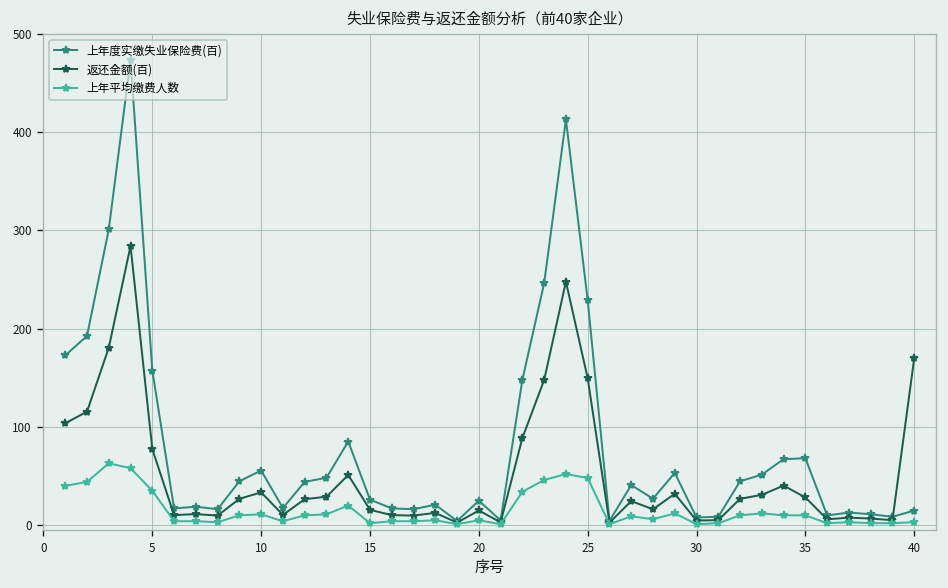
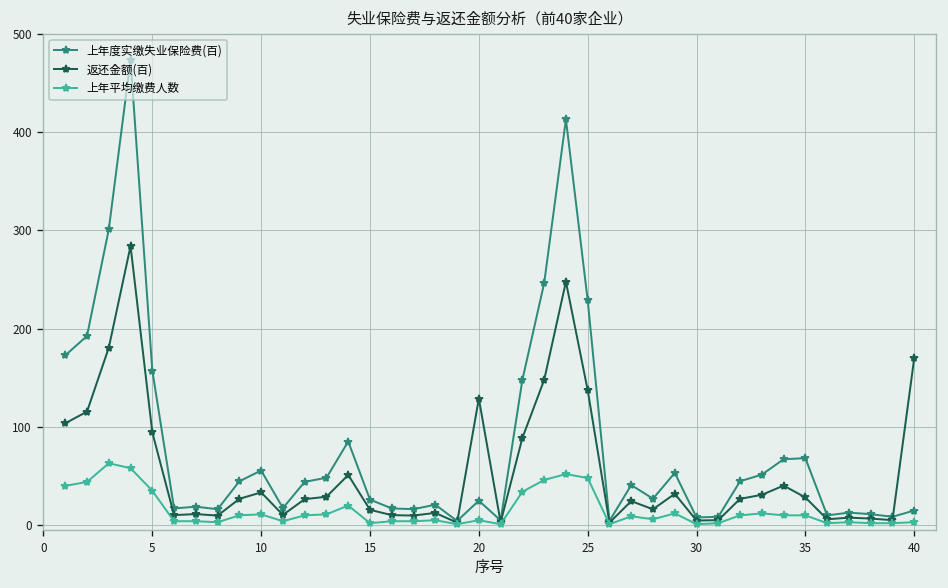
返还金额(百), 5: 80 -> 90
返还金额(百), 20: 10 -> 130
返还金额(百), 25: 150 -> 140
